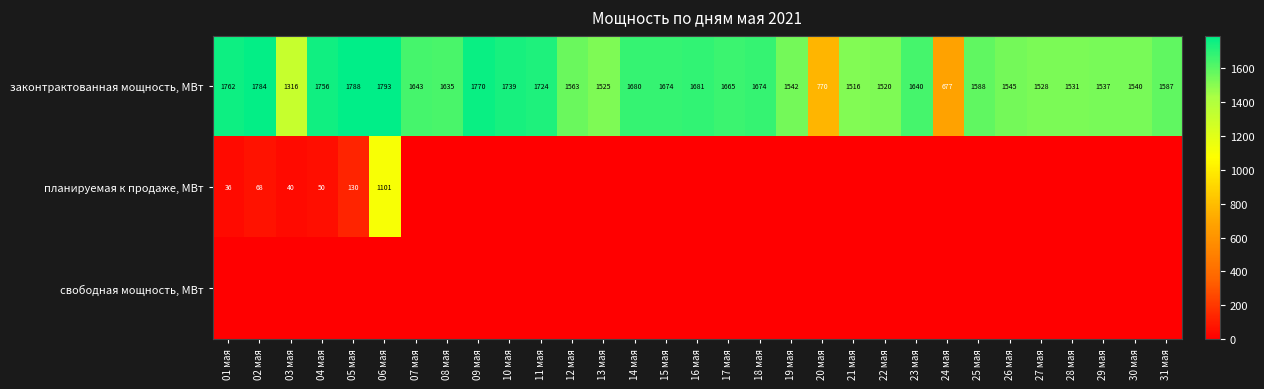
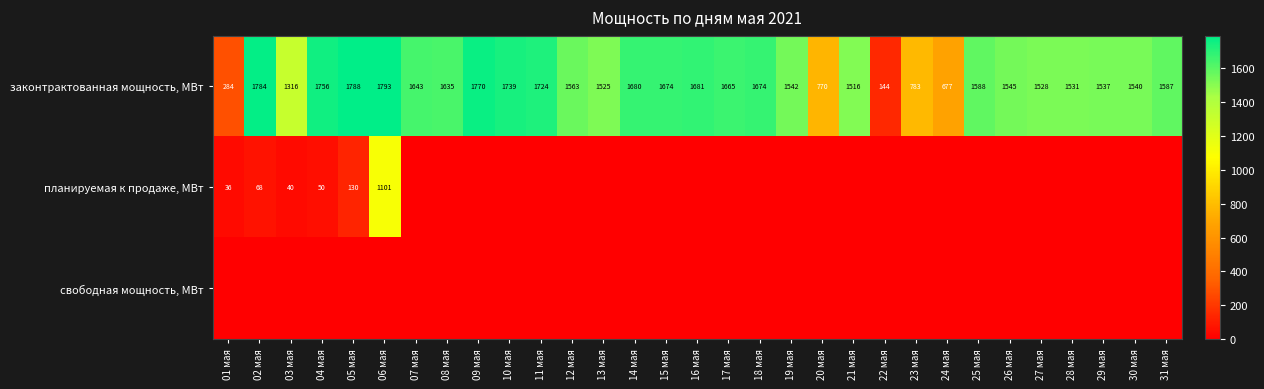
законтрактованная мощность, МВт, 01 мая: 1762 -> 284
законтрактованная мощность, МВт, 22 мая: 1520 -> 144
законтрактованная мощность, МВт, 23 мая: 1640 -> 783
